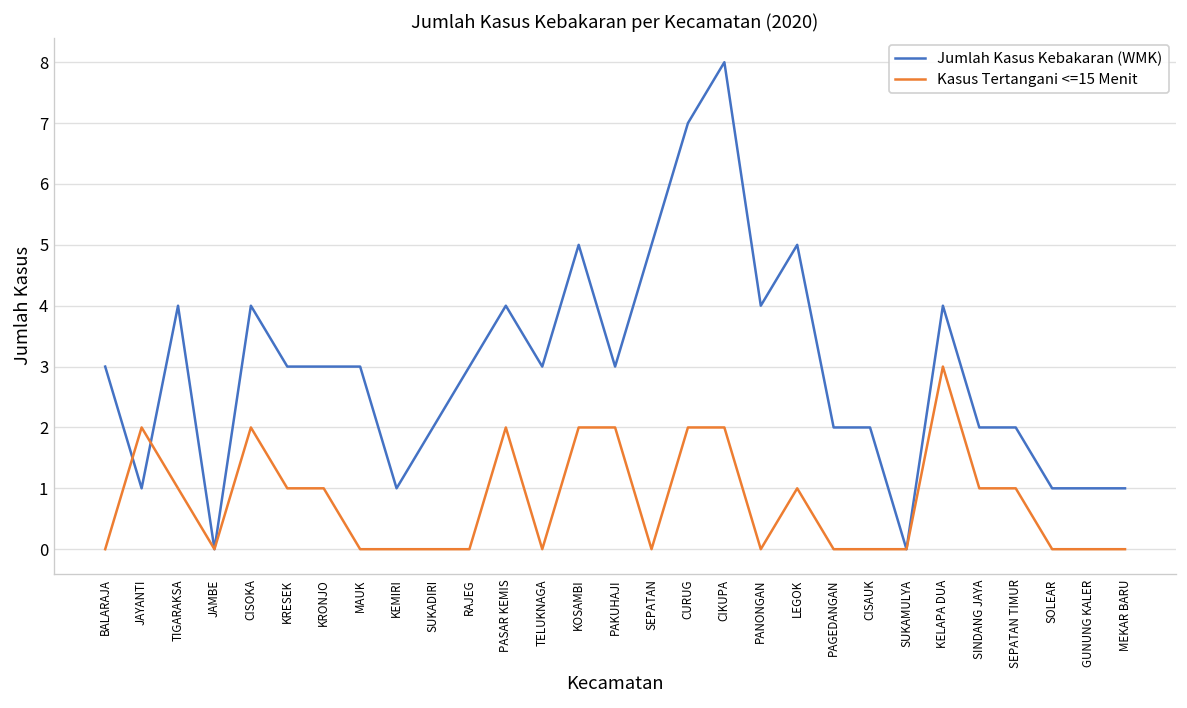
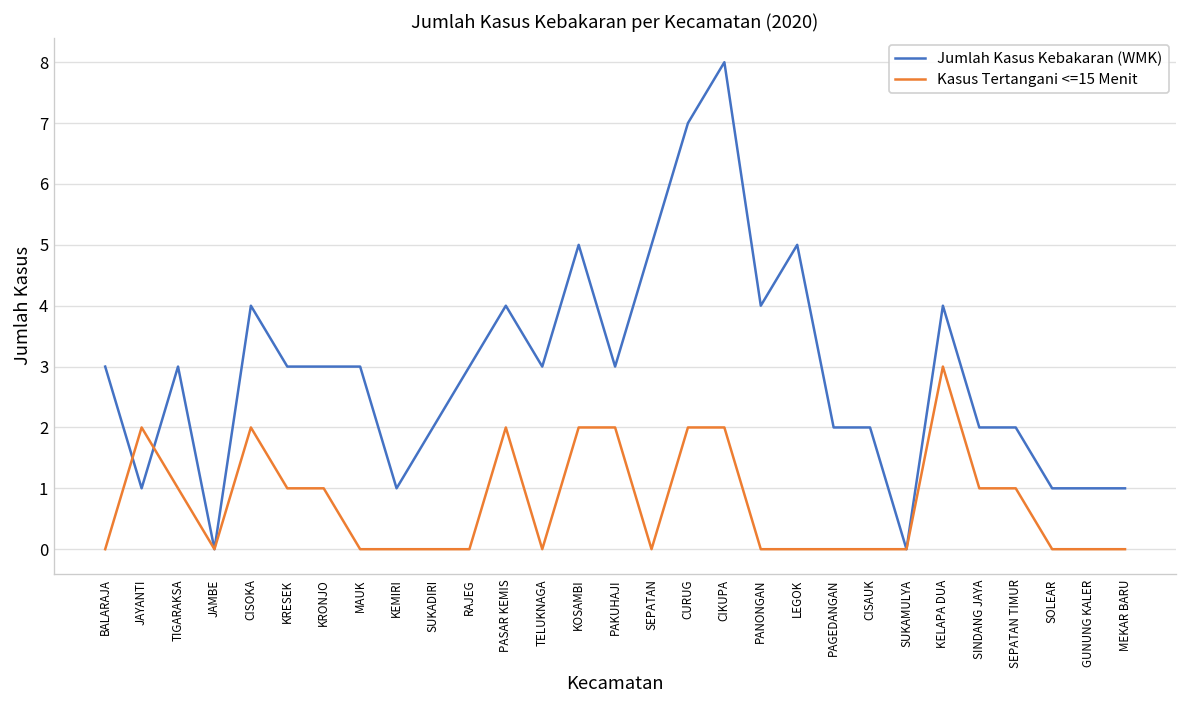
Jumlah Kasus Kebakaran (WMK), TIGARAKSA: 4 -> 3
Kasus Tertangani <=15 Menit, LEGOK: 1 -> 0
